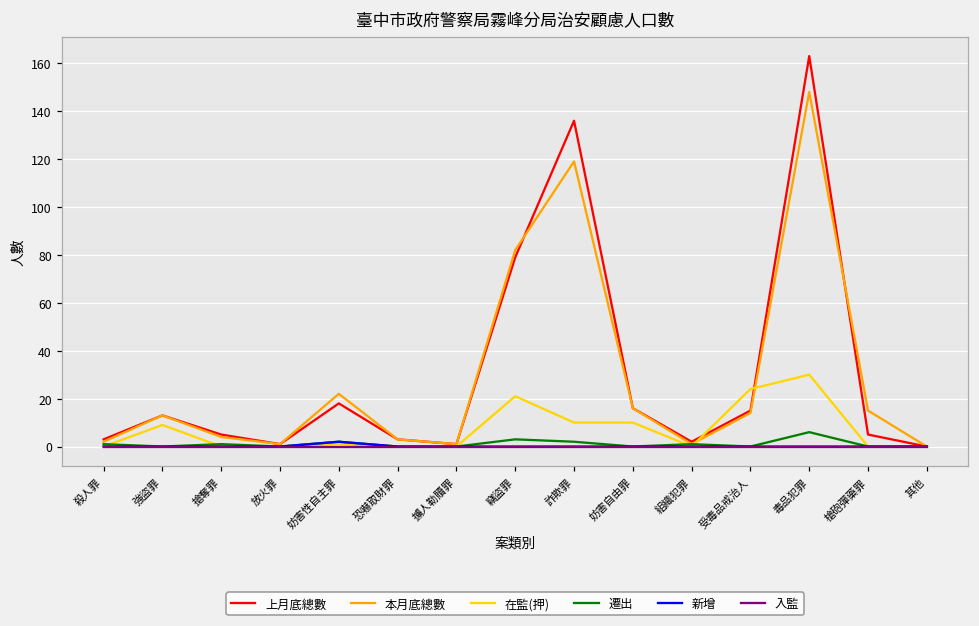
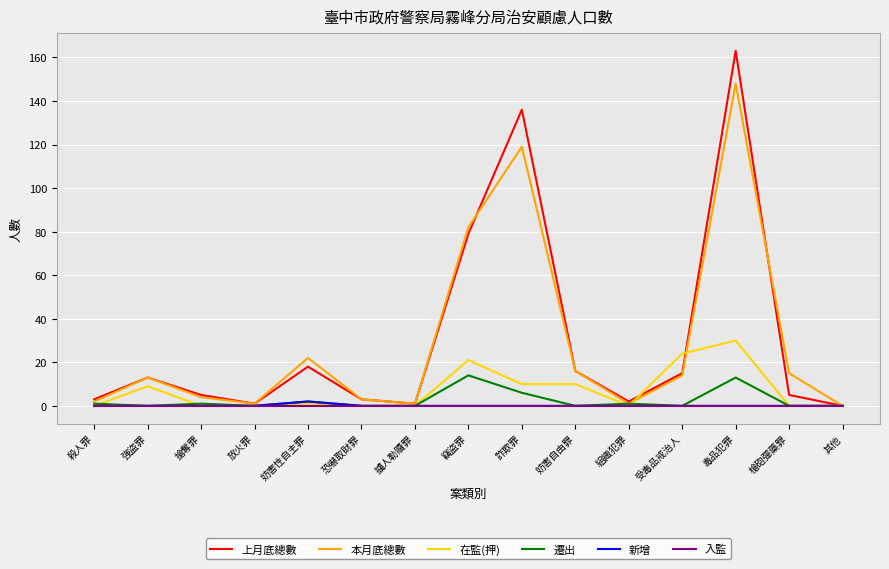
遷出, 竊盜罪: 3 -> 14
遷出, 詐欺罪: 2 -> 6
遷出, 毒品犯罪: 6 -> 13
